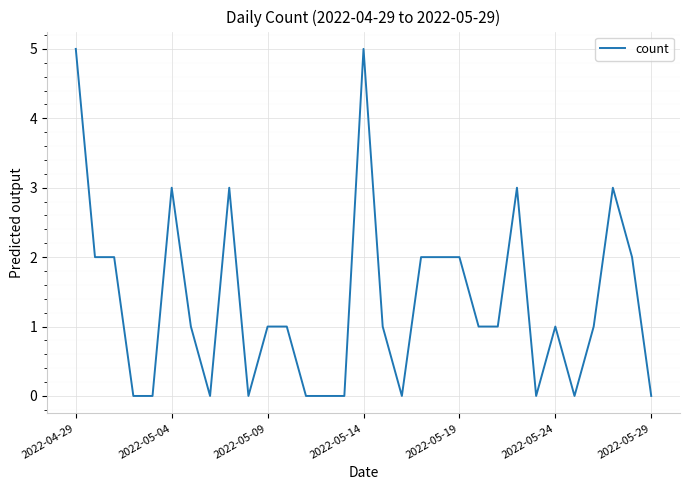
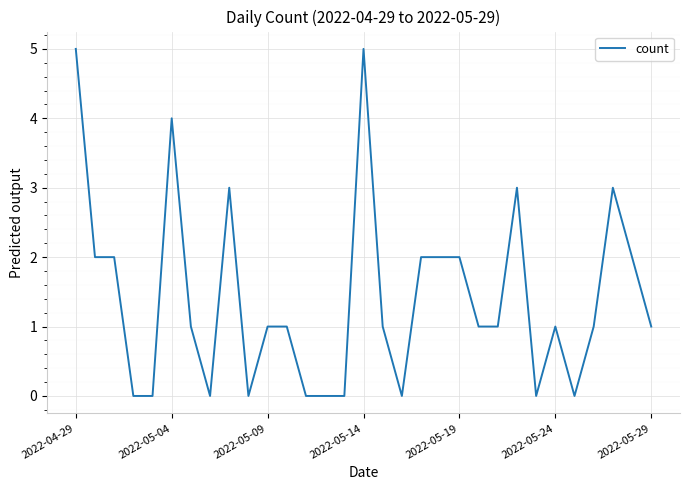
2022-05-04: 3 -> 4
2022-05-29: 0 -> 1
